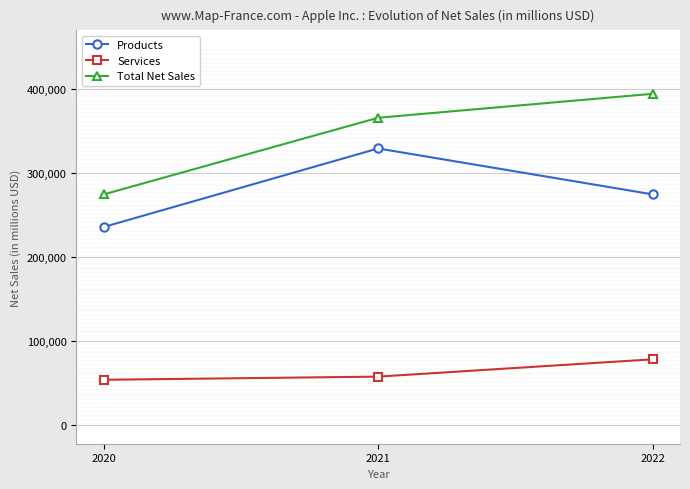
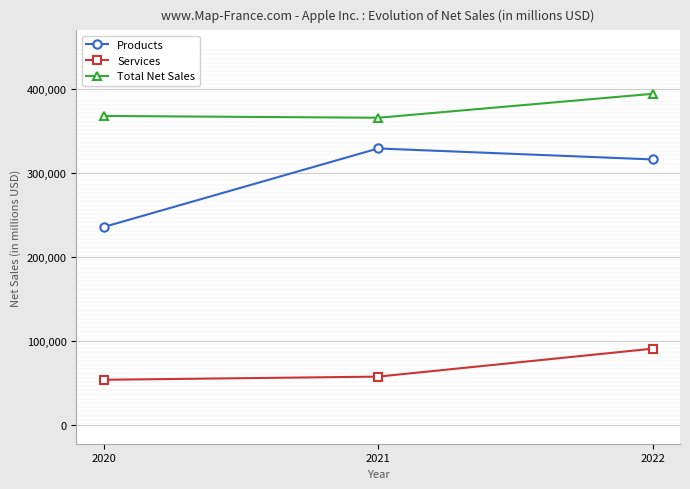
Total Net Sales, 2020: 270,000 -> 370,000
Products, 2022: 270,000 -> 320,000
Services, 2022: 80,000 -> 90,000
